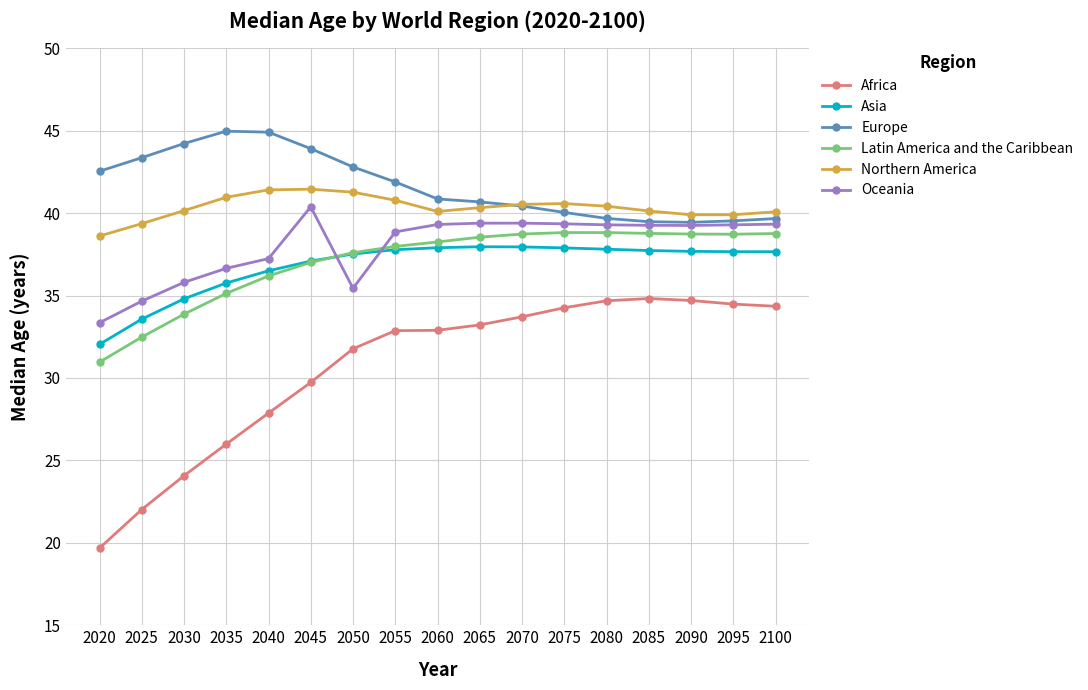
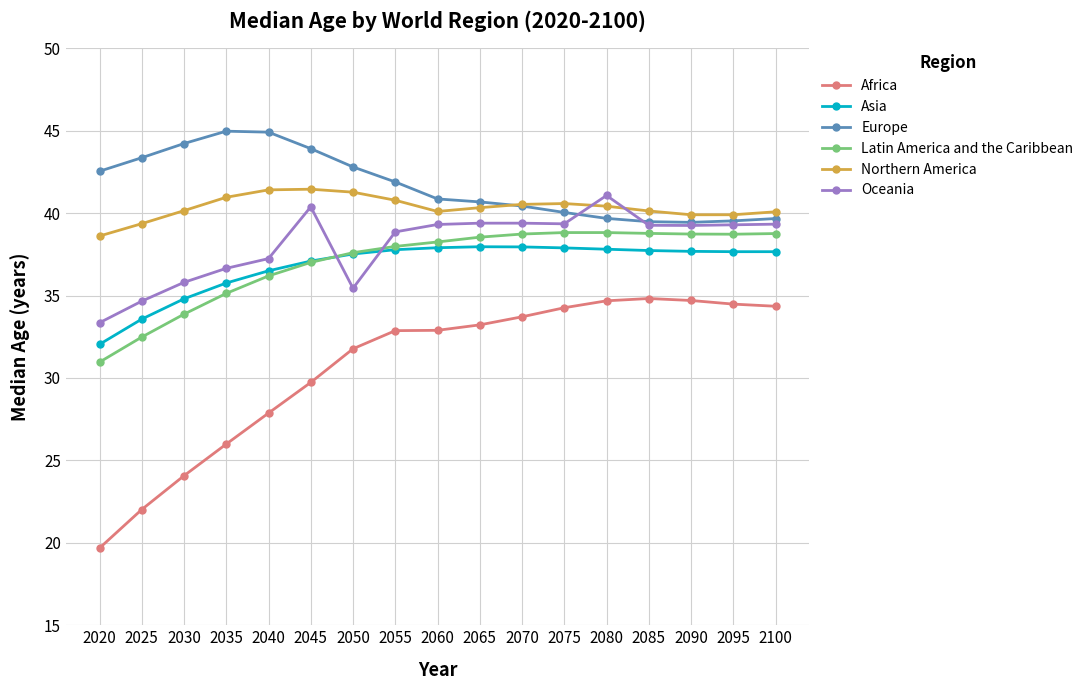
Oceania, 2080: 39.3 -> 41.1
